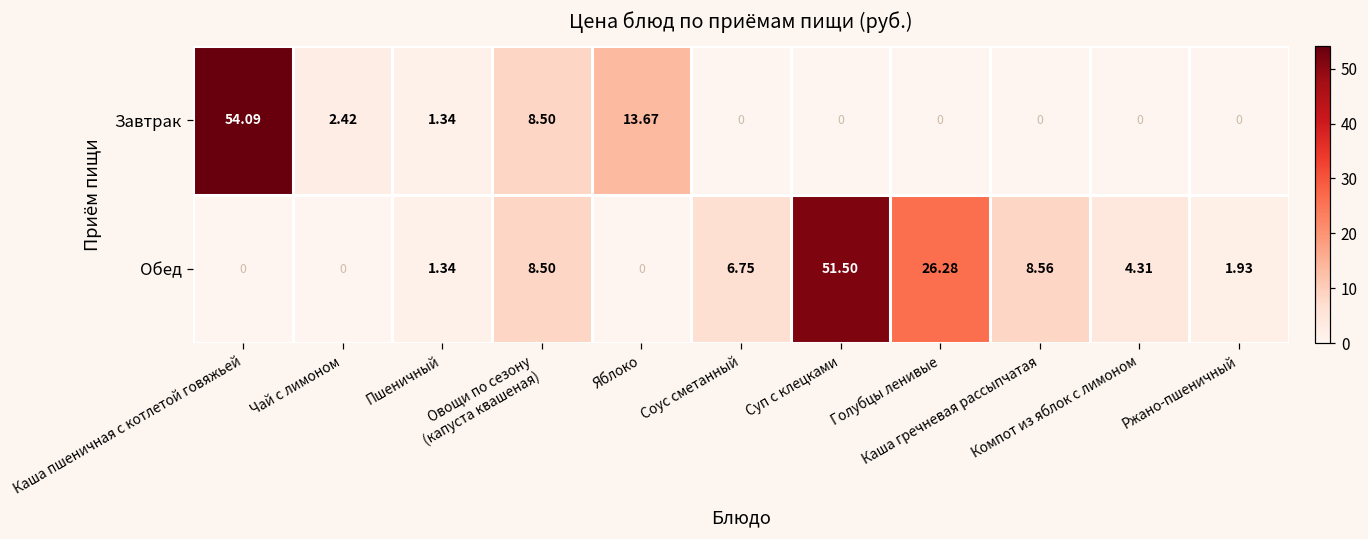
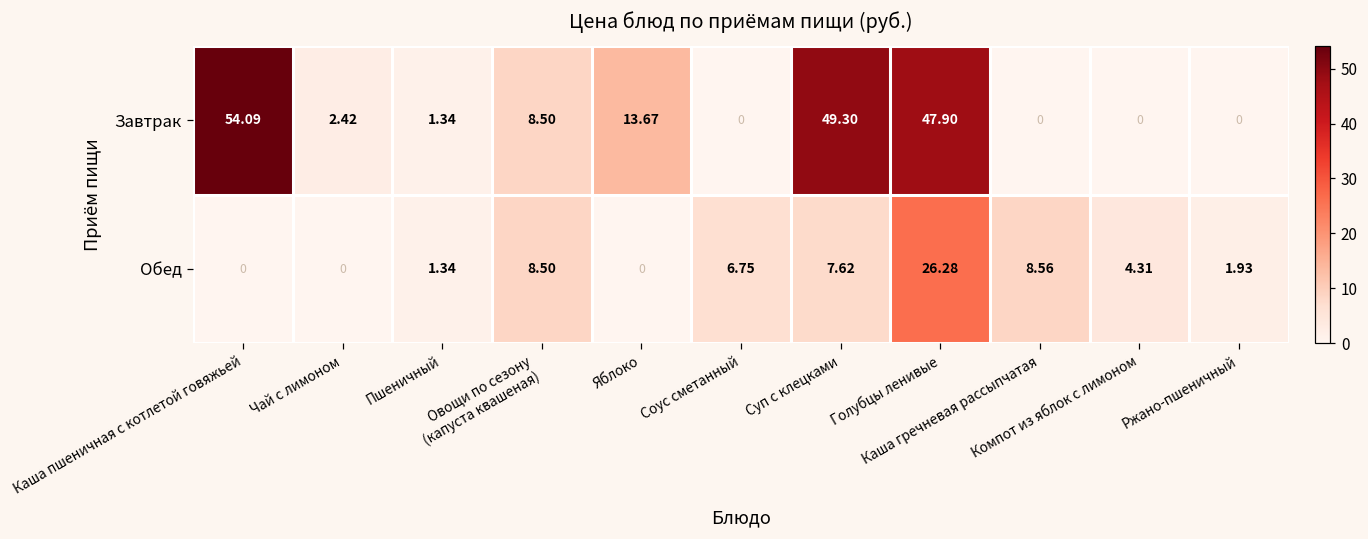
Завтрак, Суп с клецками: 0 -> 49.30
Завтрак, Голубцы ленивые: 0 -> 47.90
Обед, Суп с клецками: 51.50 -> 7.62
